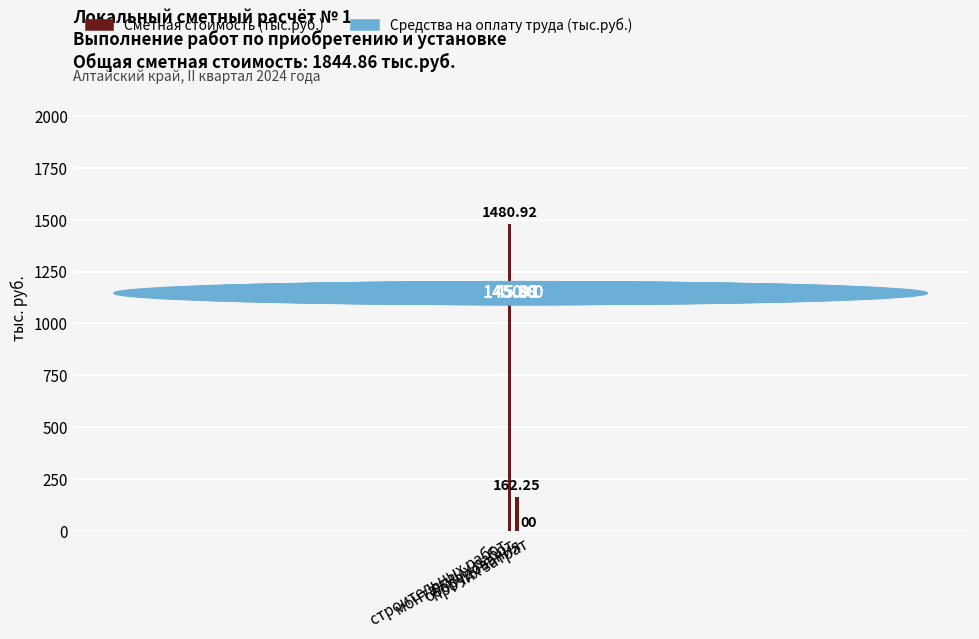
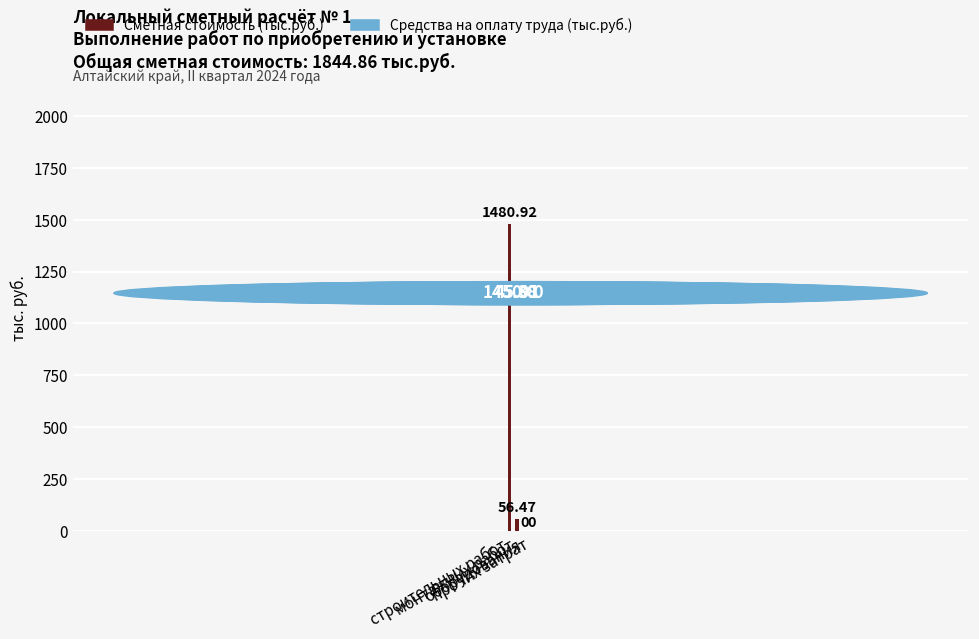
монтажных работ: 162.25 -> 56.47
